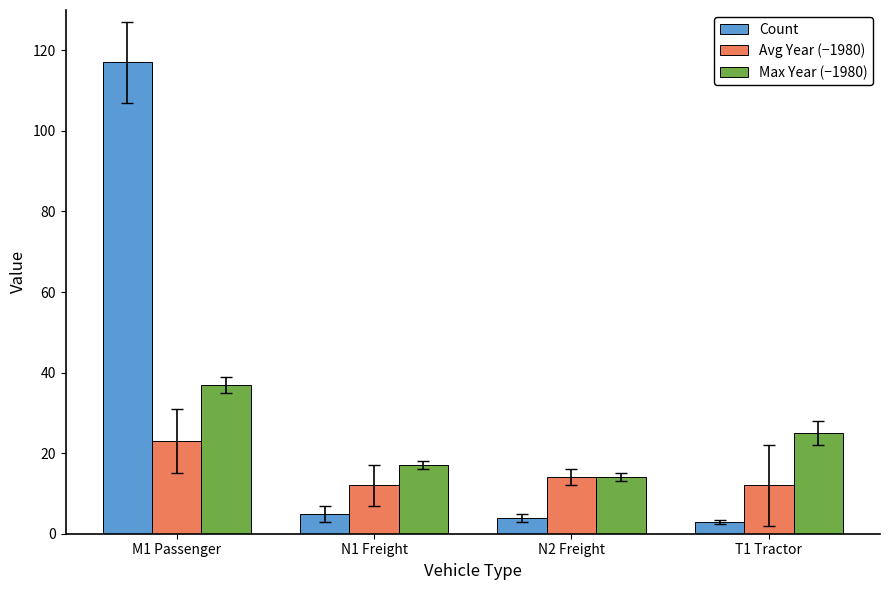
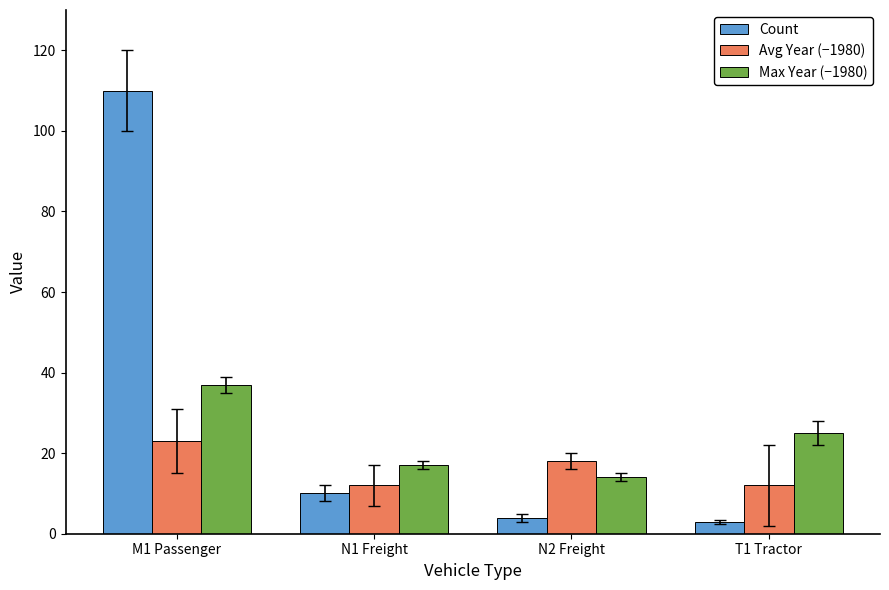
Count, M1 Passenger: 117 -> 110
Count, N1 Freight: 5 -> 10
Avg Year (−1980), N2 Freight: 14 -> 18
